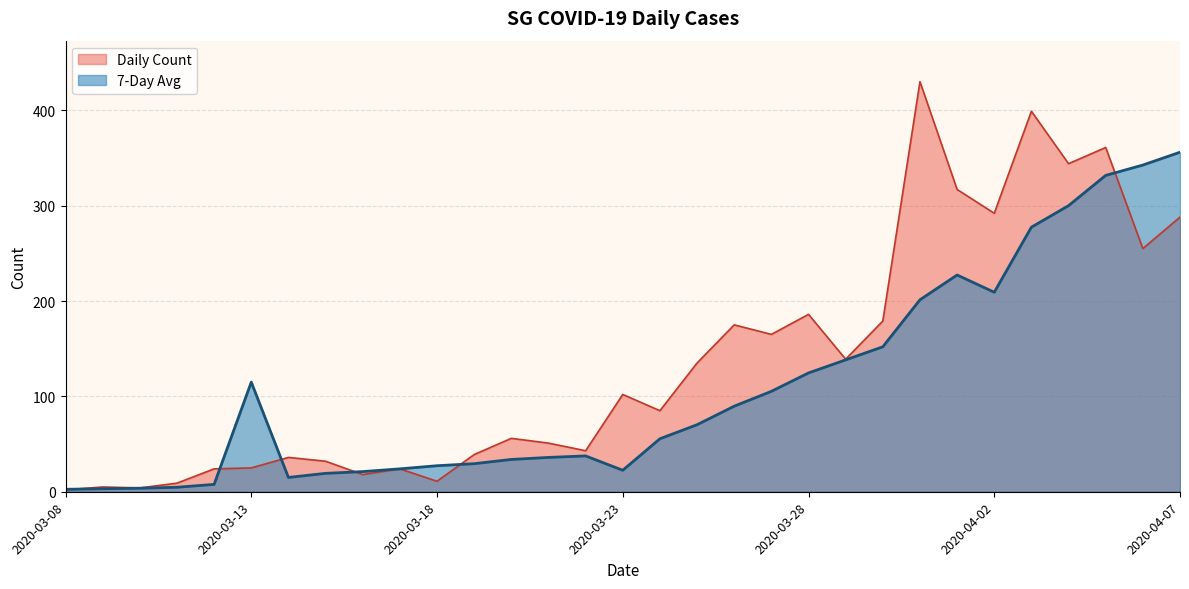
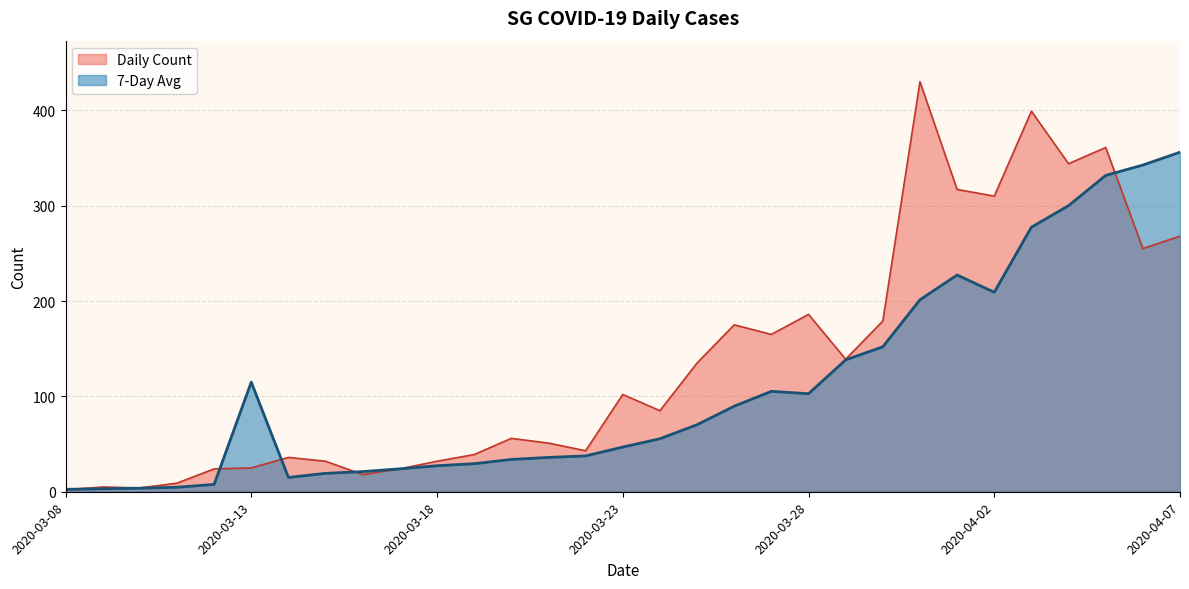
Daily Count, 2020-03-18: 10 -> 30
7-Day Avg, 2020-03-23: 20 -> 50
7-Day Avg, 2020-03-28: 120 -> 100
Daily Count, 2020-04-02: 290 -> 310
Daily Count, 2020-04-07: 290 -> 270
